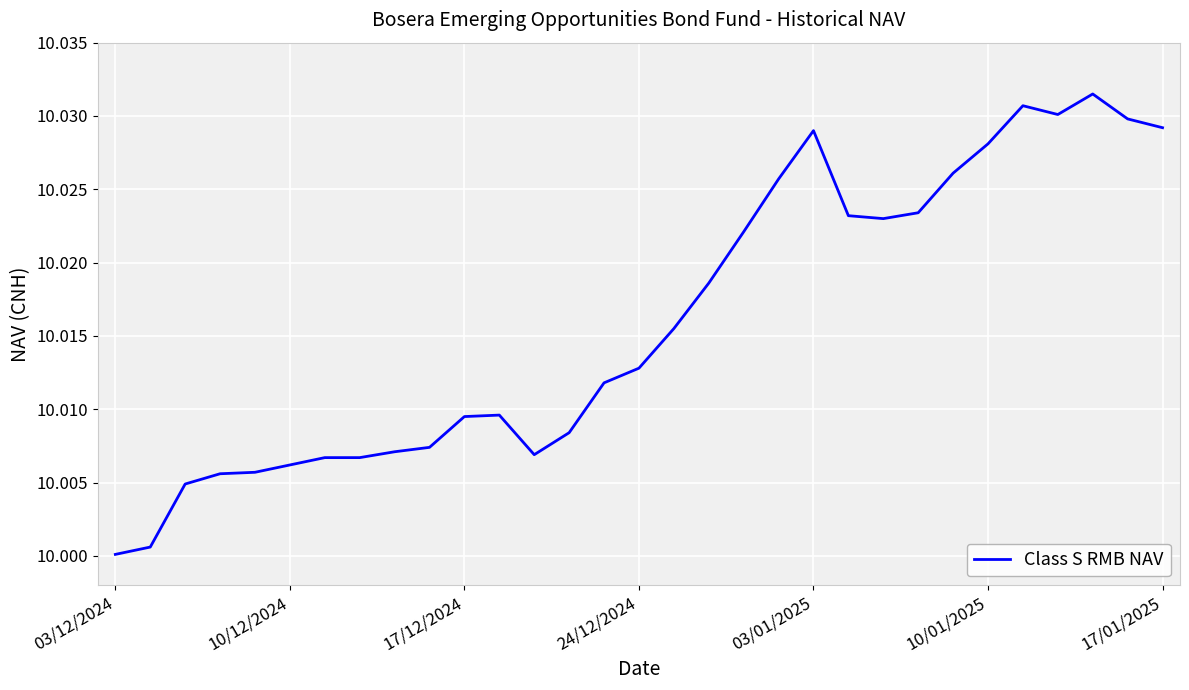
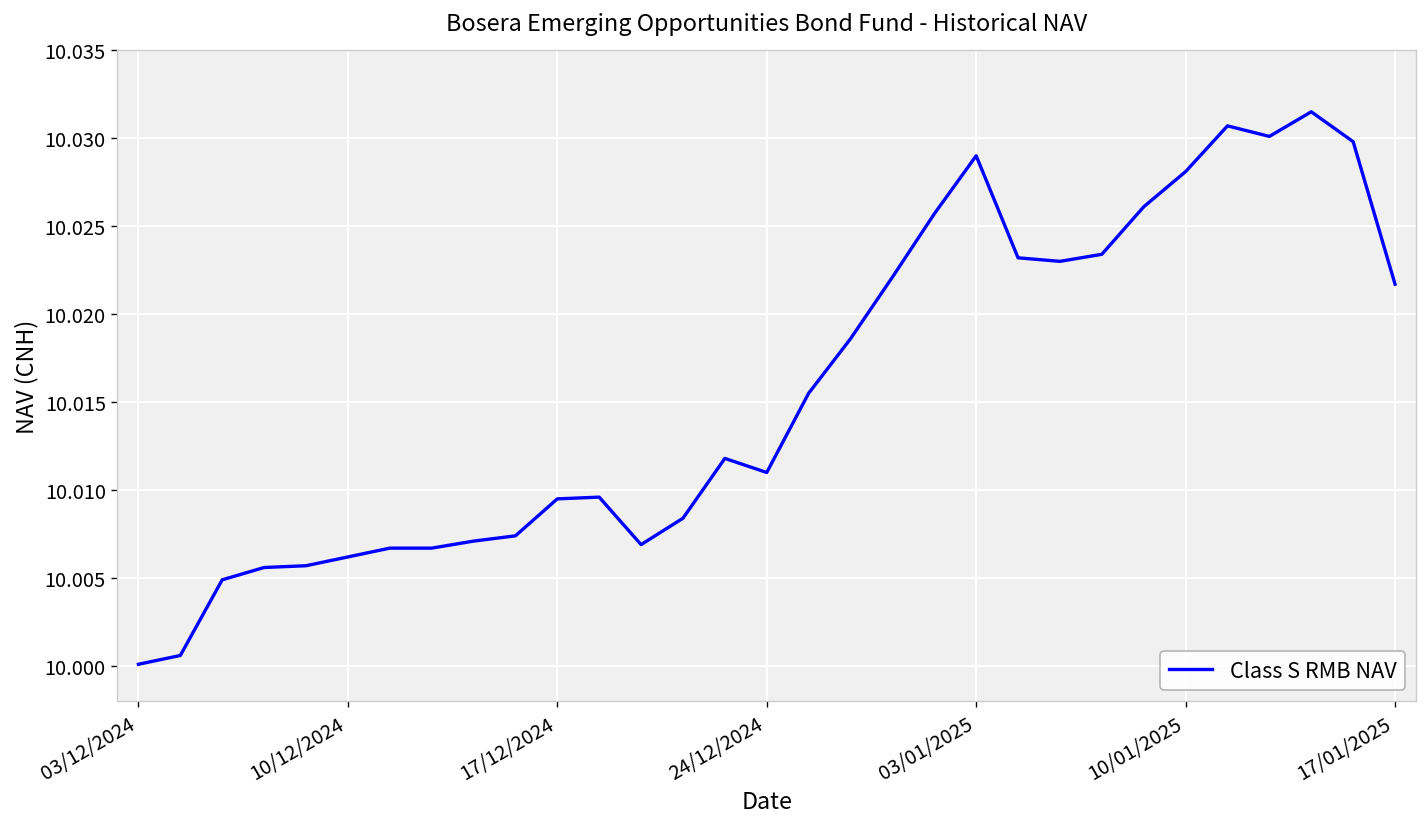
24/12/2024: 10.0128 -> 10.0110
17/01/2025: 10.0292 -> 10.0217
